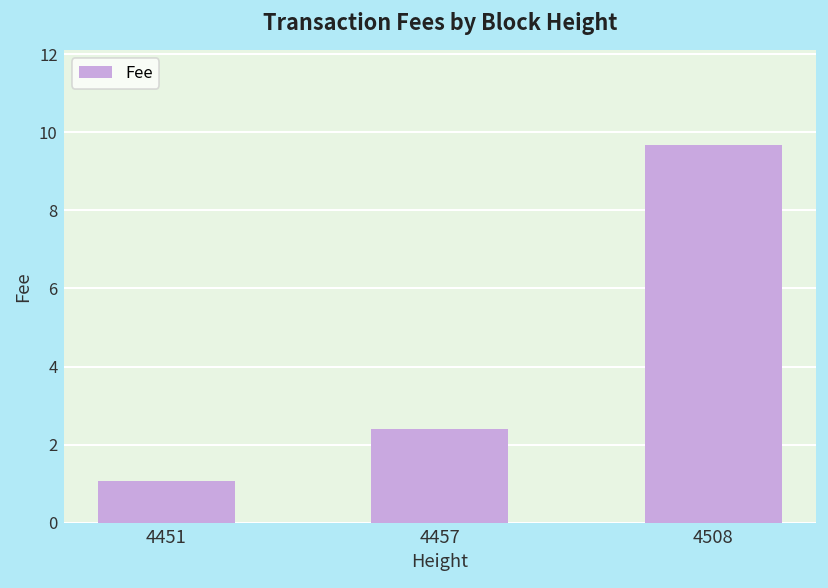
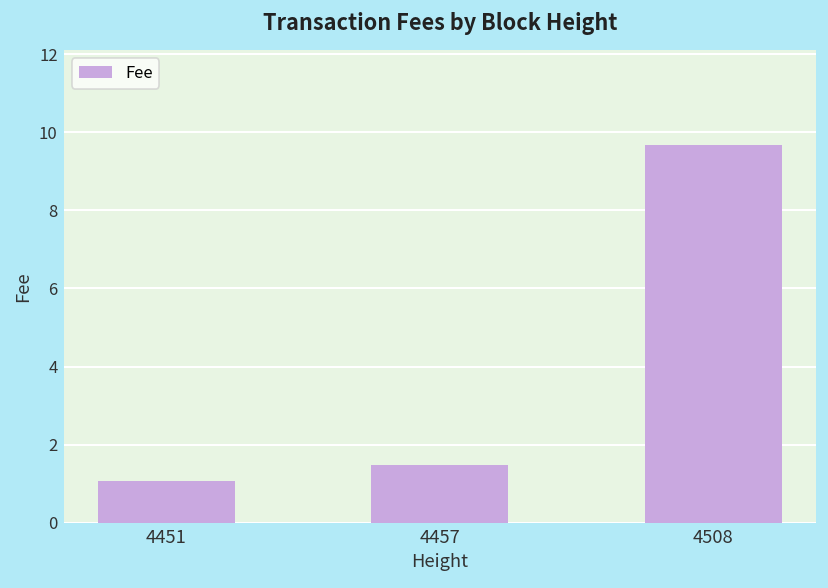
4457: 2.4 -> 1.5
